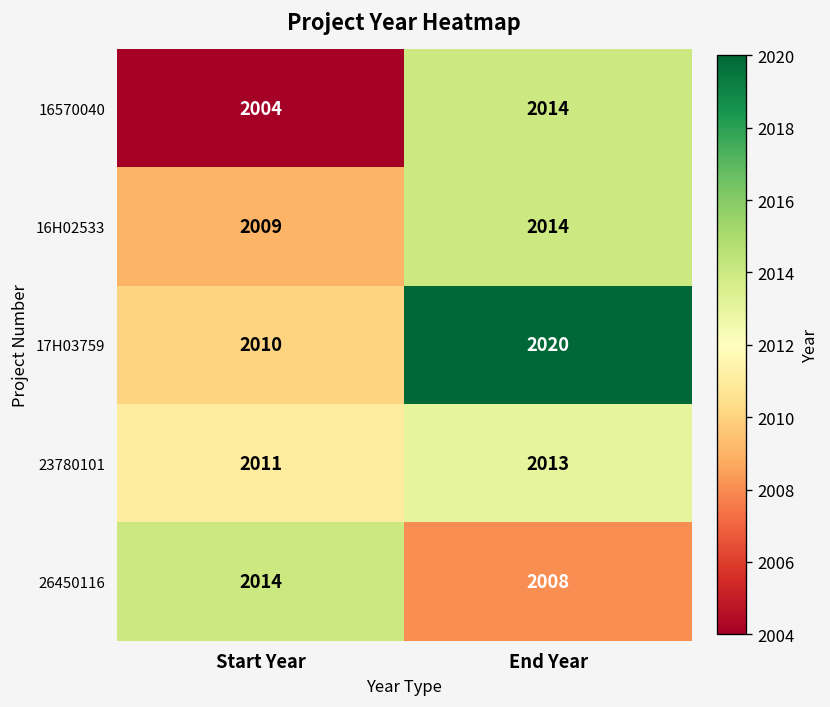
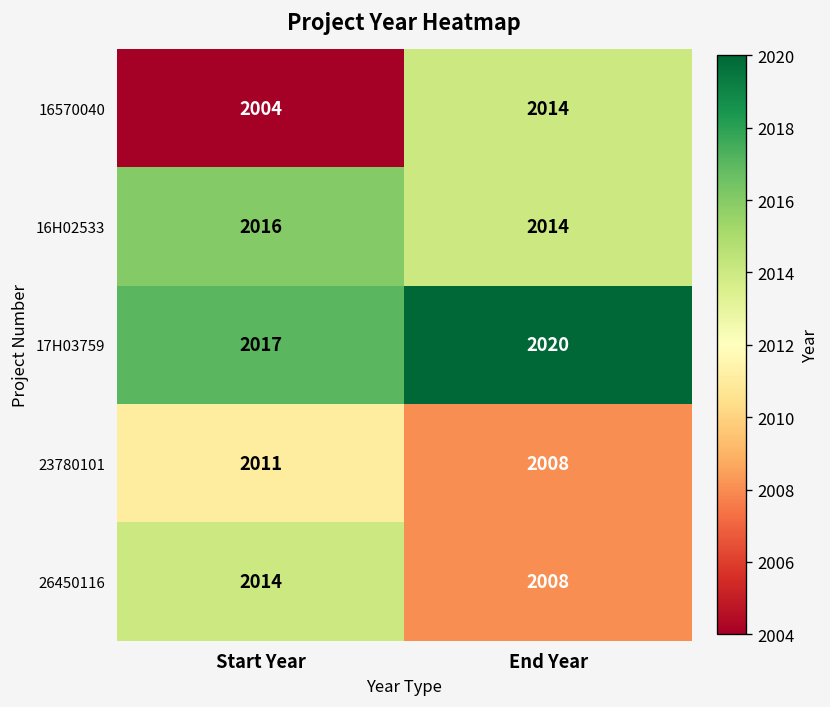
16H02533, Start Year: 2009 -> 2016
17H03759, Start Year: 2010 -> 2017
23780101, End Year: 2013 -> 2008
